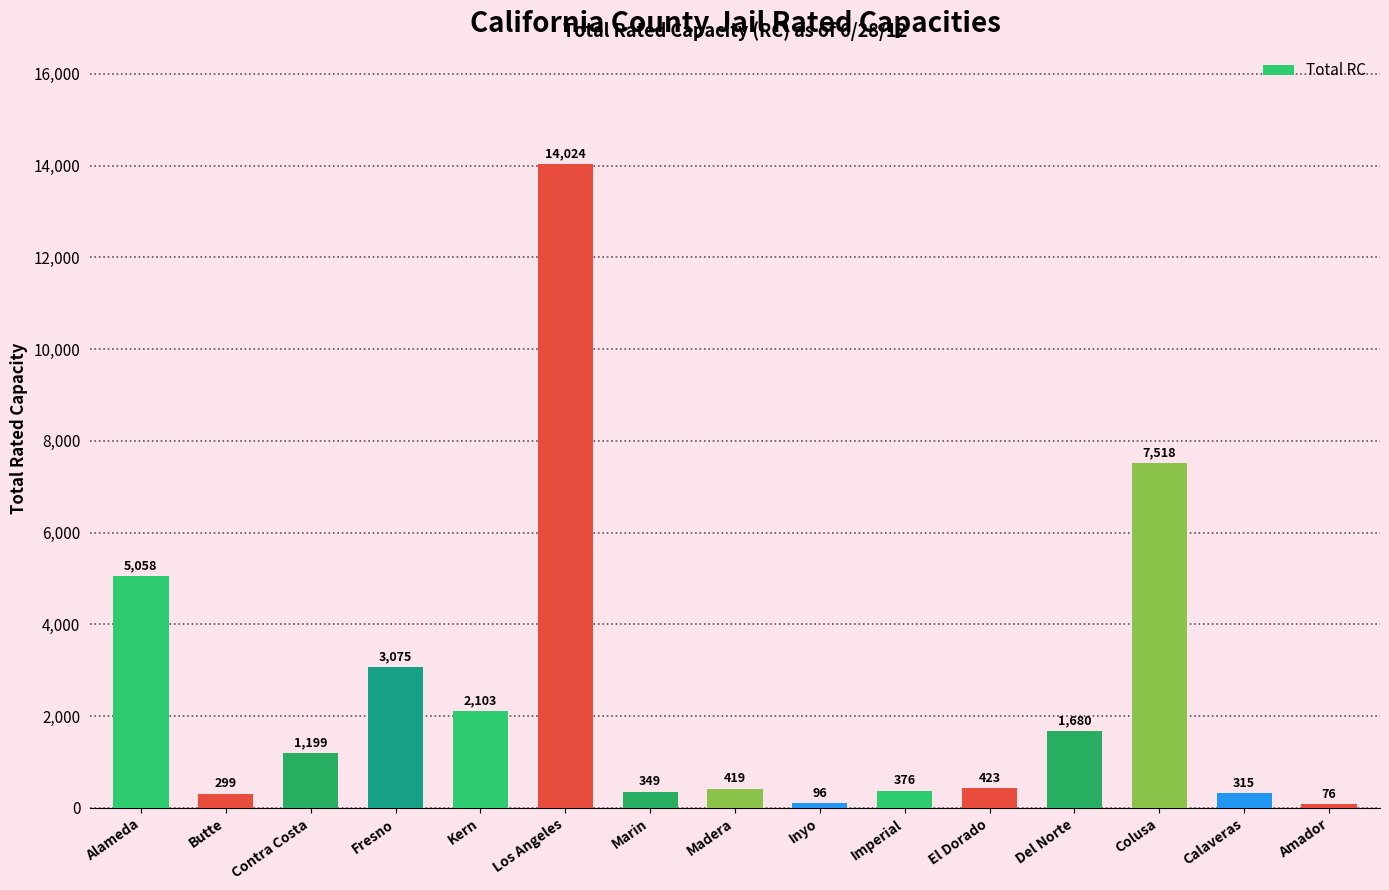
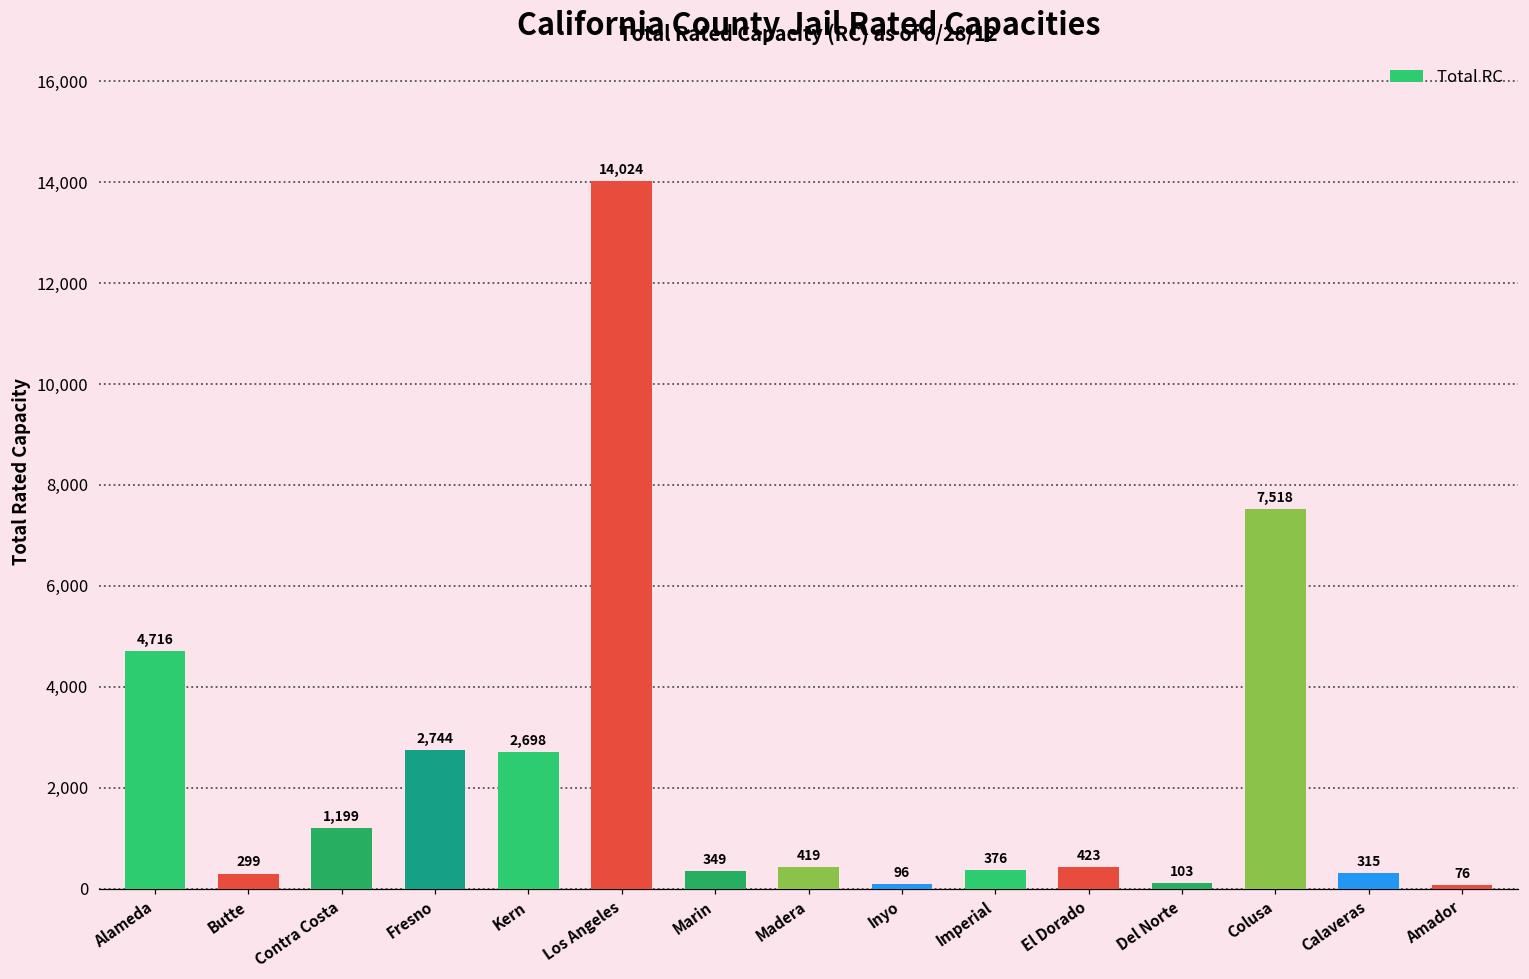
Alameda: 5,058 -> 4,716
Fresno: 3,075 -> 2,744
Kern: 2,103 -> 2,698
Del Norte: 1,680 -> 103
